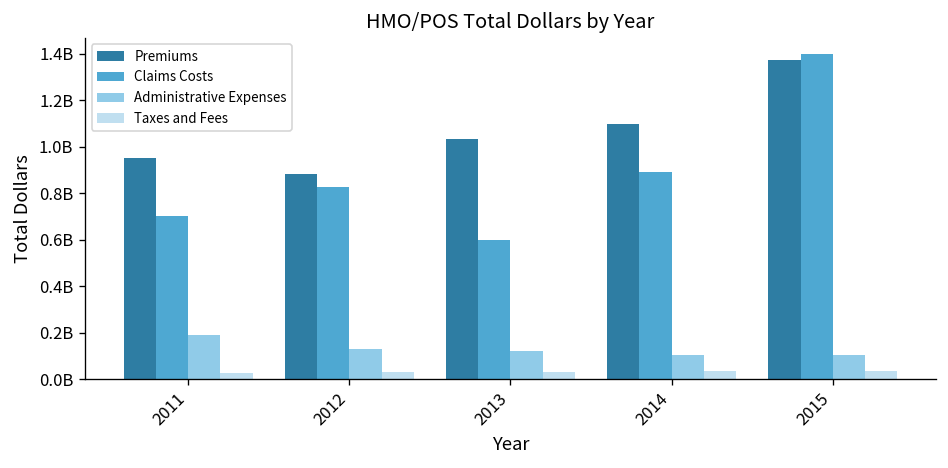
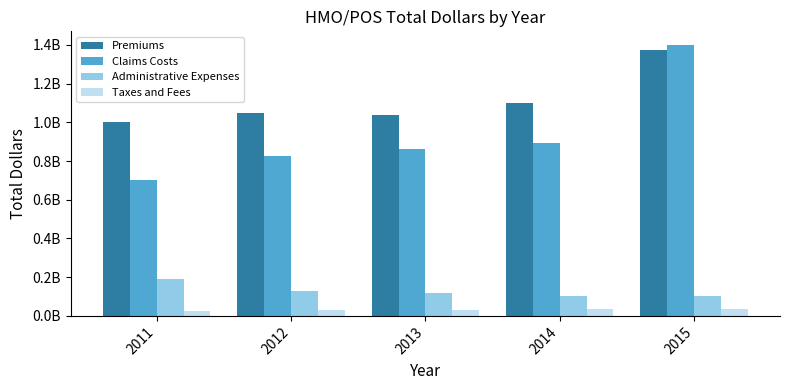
Premiums, 2011: 950000000 -> 1000000000
Premiums, 2012: 880000000 -> 1050000000
Claims Costs, 2013: 600000000 -> 860000000
